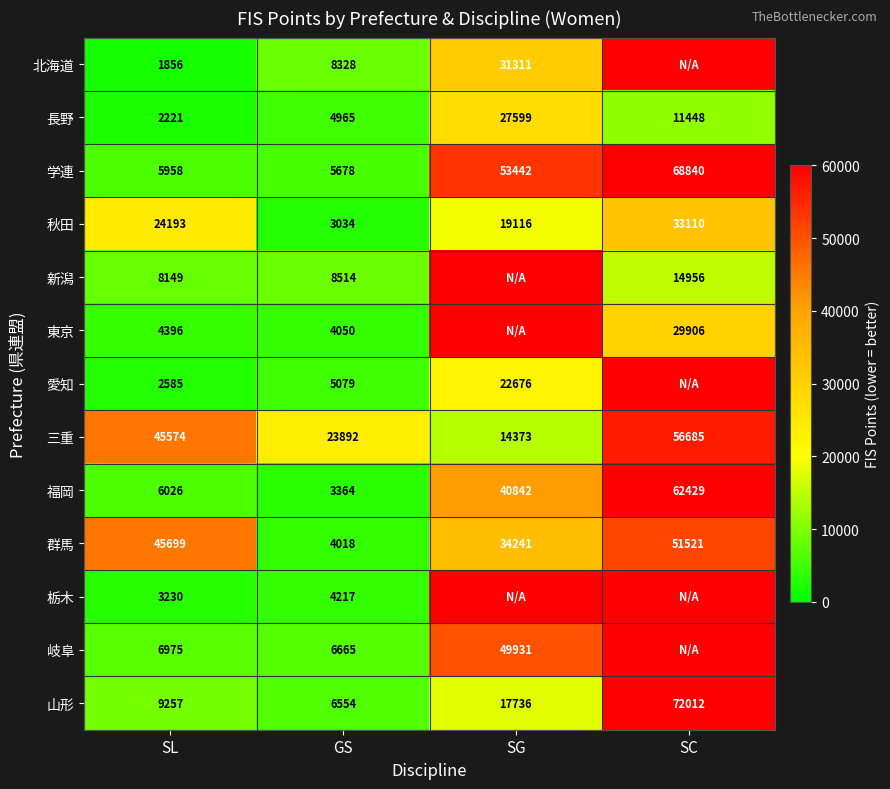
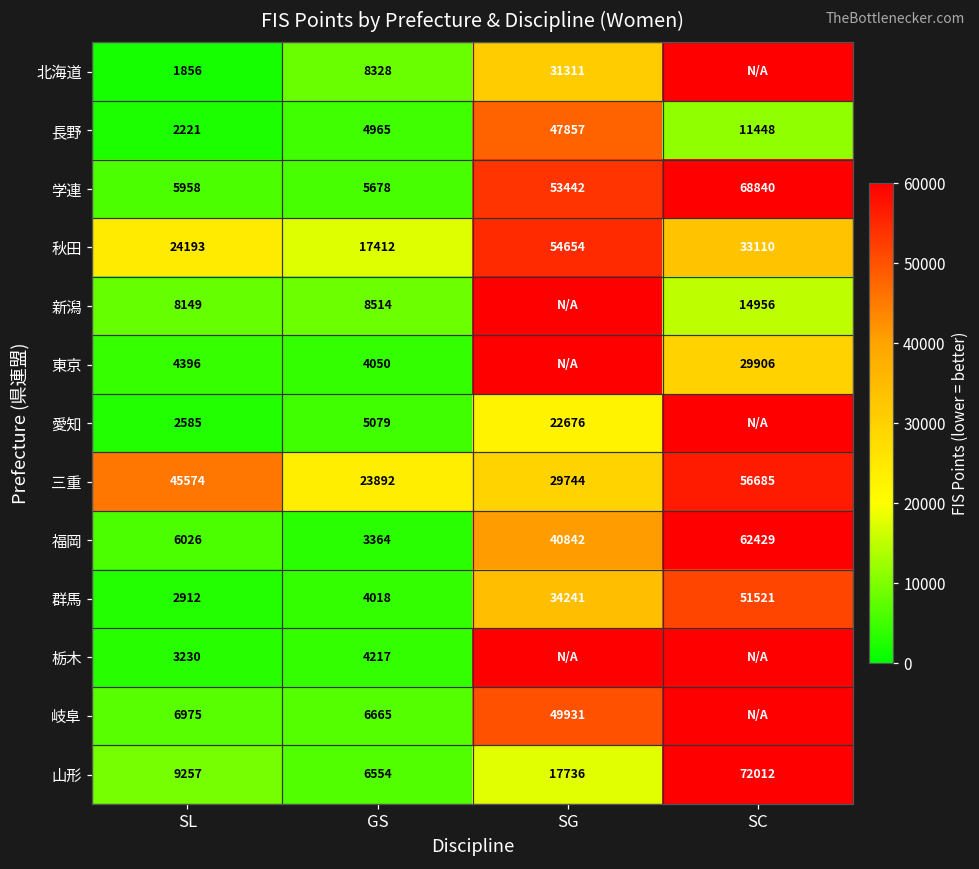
長野, SG: 27599 -> 47857
秋田, GS: 3034 -> 17412
秋田, SG: 19116 -> 54654
三重, SG: 14373 -> 29744
群馬, SL: 45699 -> 2912
